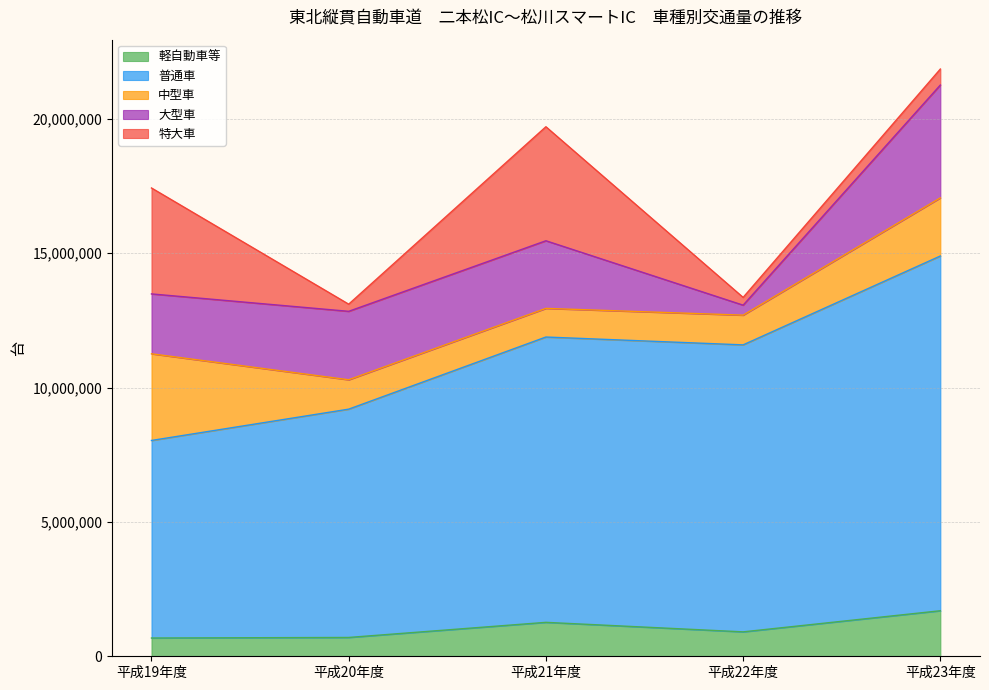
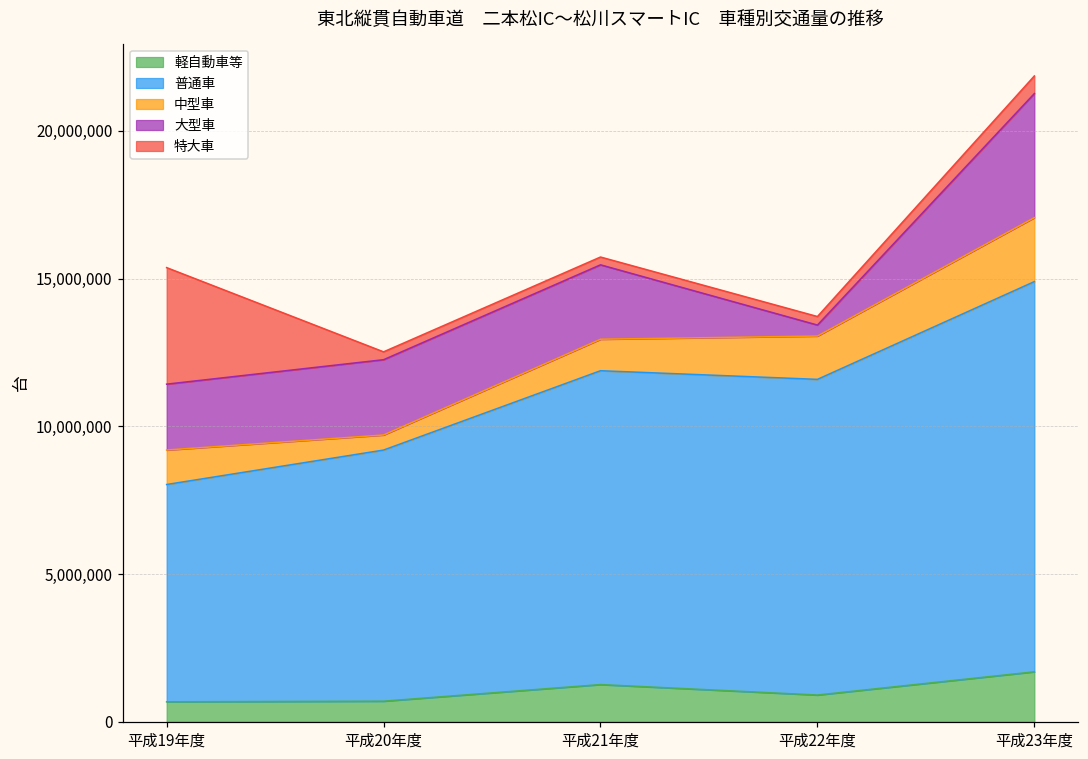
中型車, 平成19年度: 3,200,000 -> 1,200,000
中型車, 平成20年度: 1,100,000 -> 500,000
特大車, 平成21年度: 4,200,000 -> 300,000
中型車, 平成22年度: 1,100,000 -> 1,500,000
